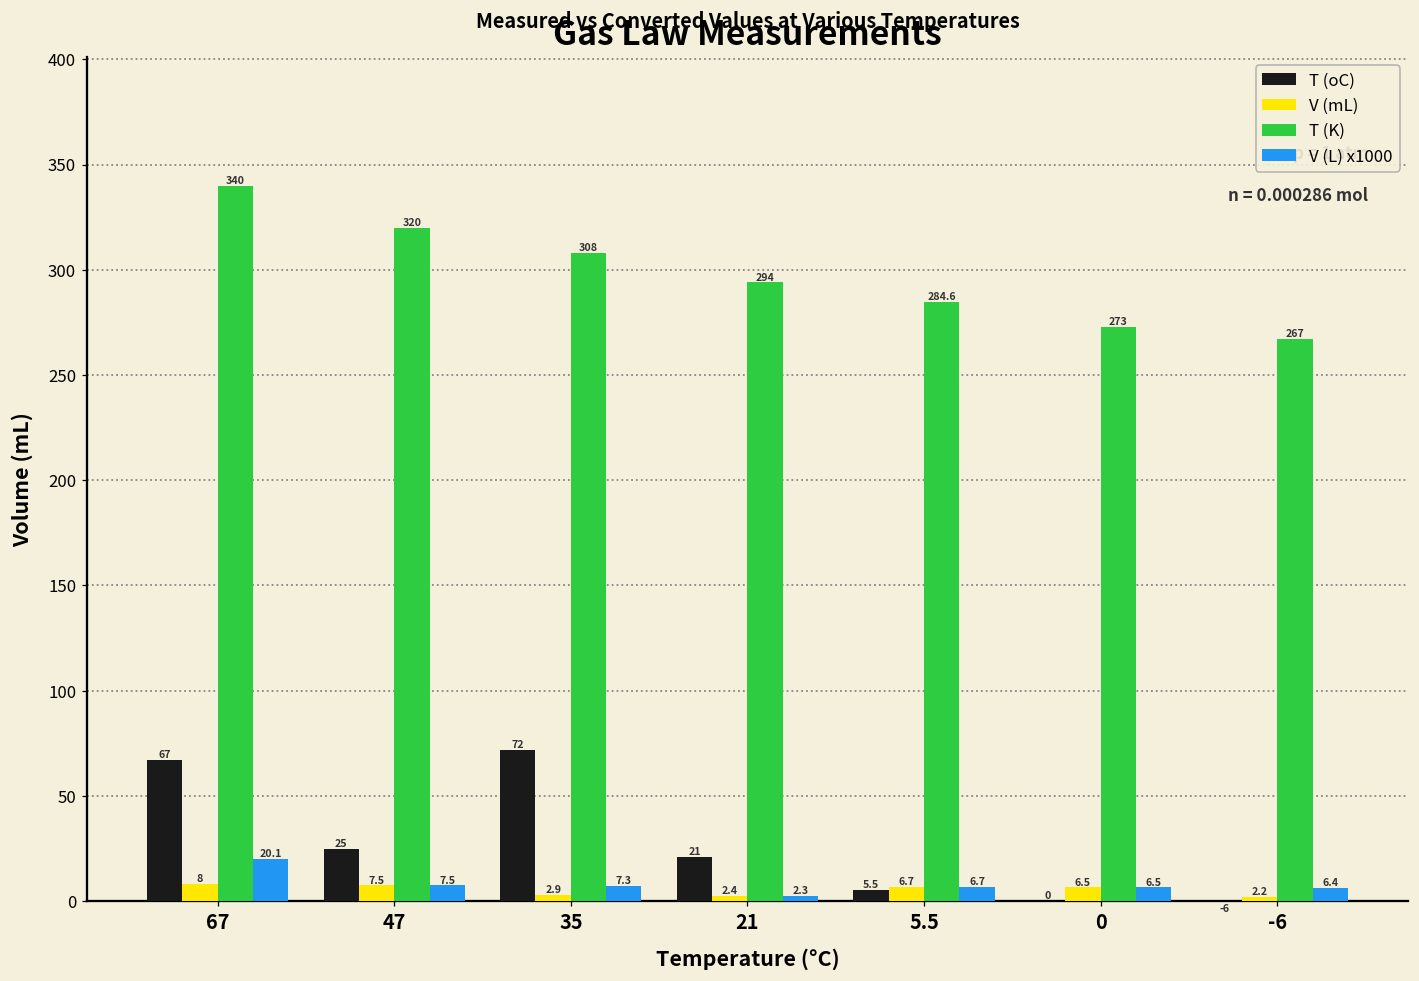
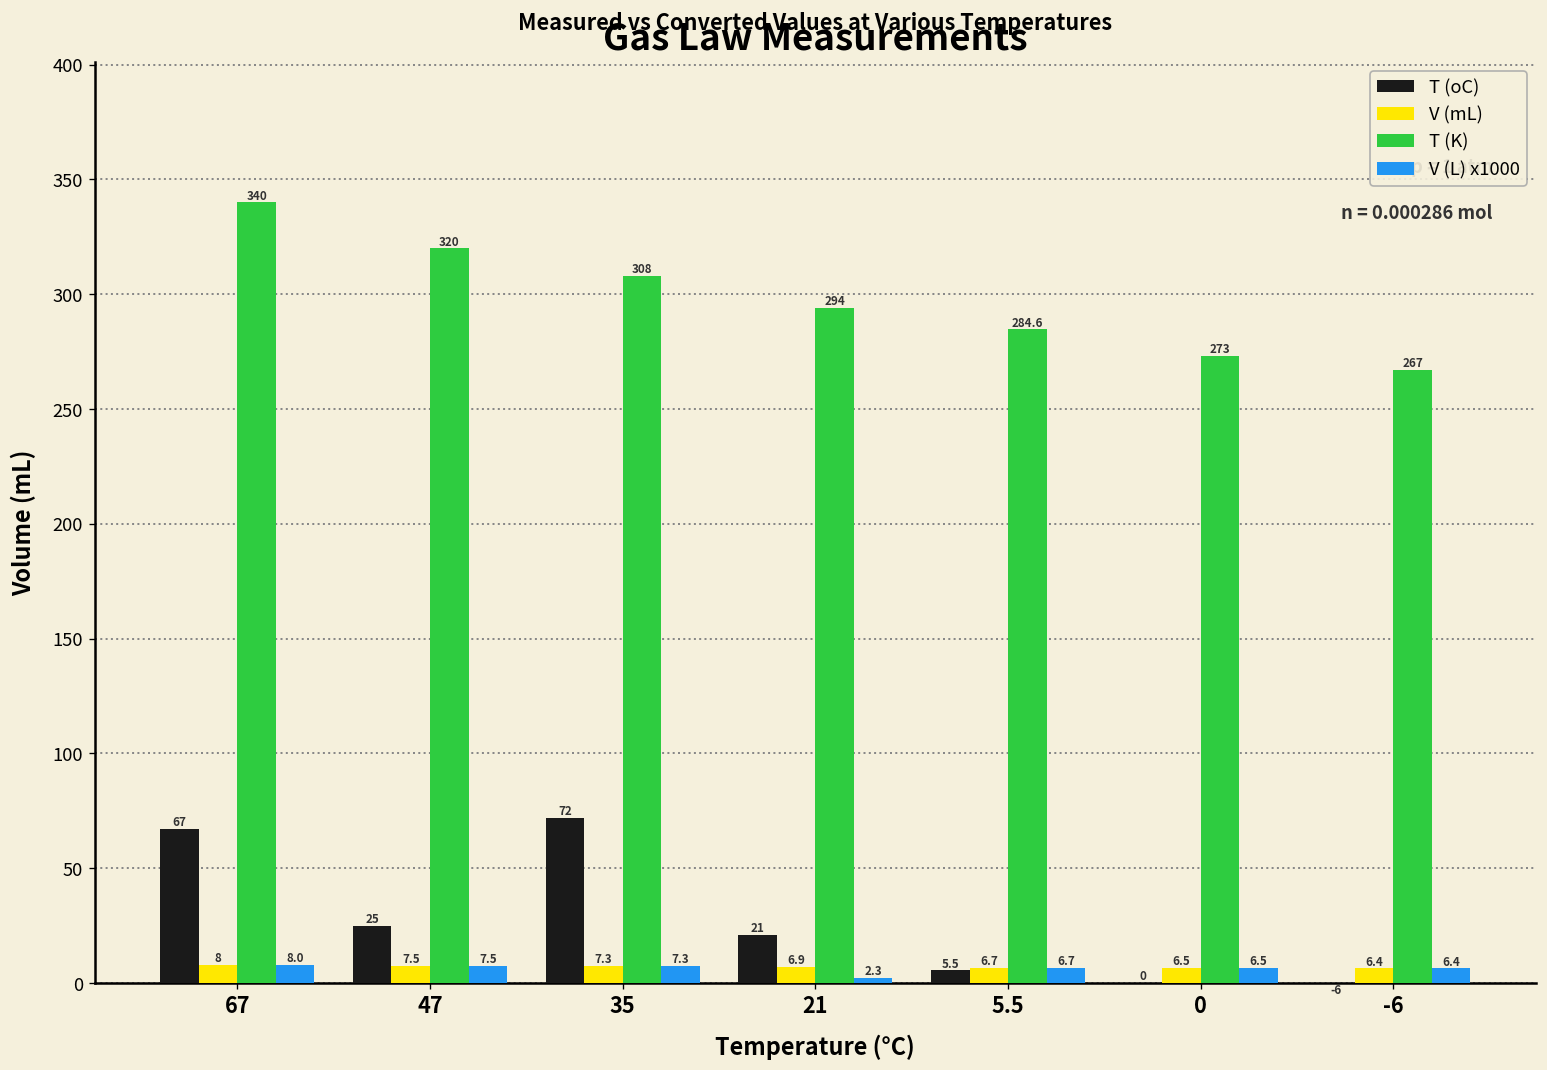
V (L) x1000, 67: 20.1 -> 8.0
V (mL), 35: 2.9 -> 7.3
V (mL), 21: 2.4 -> 6.9
V (mL), -6: 2.2 -> 6.4
